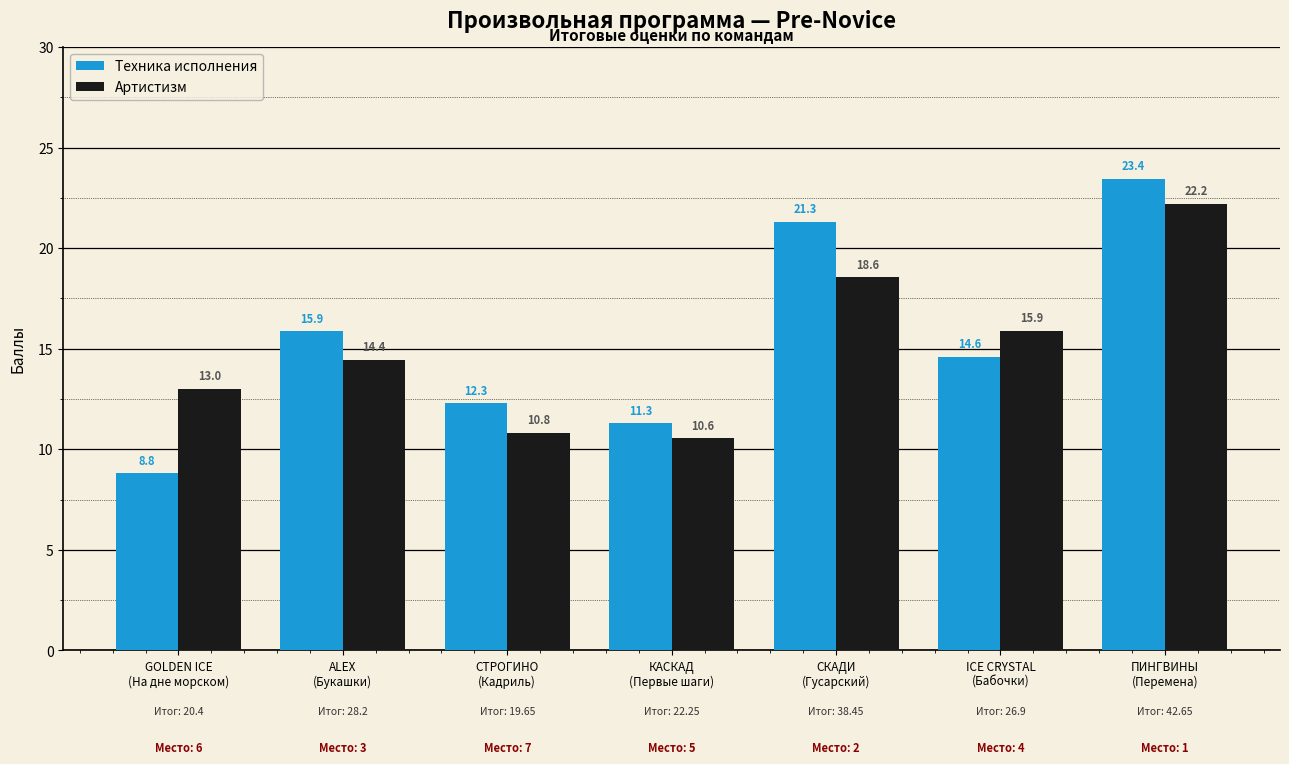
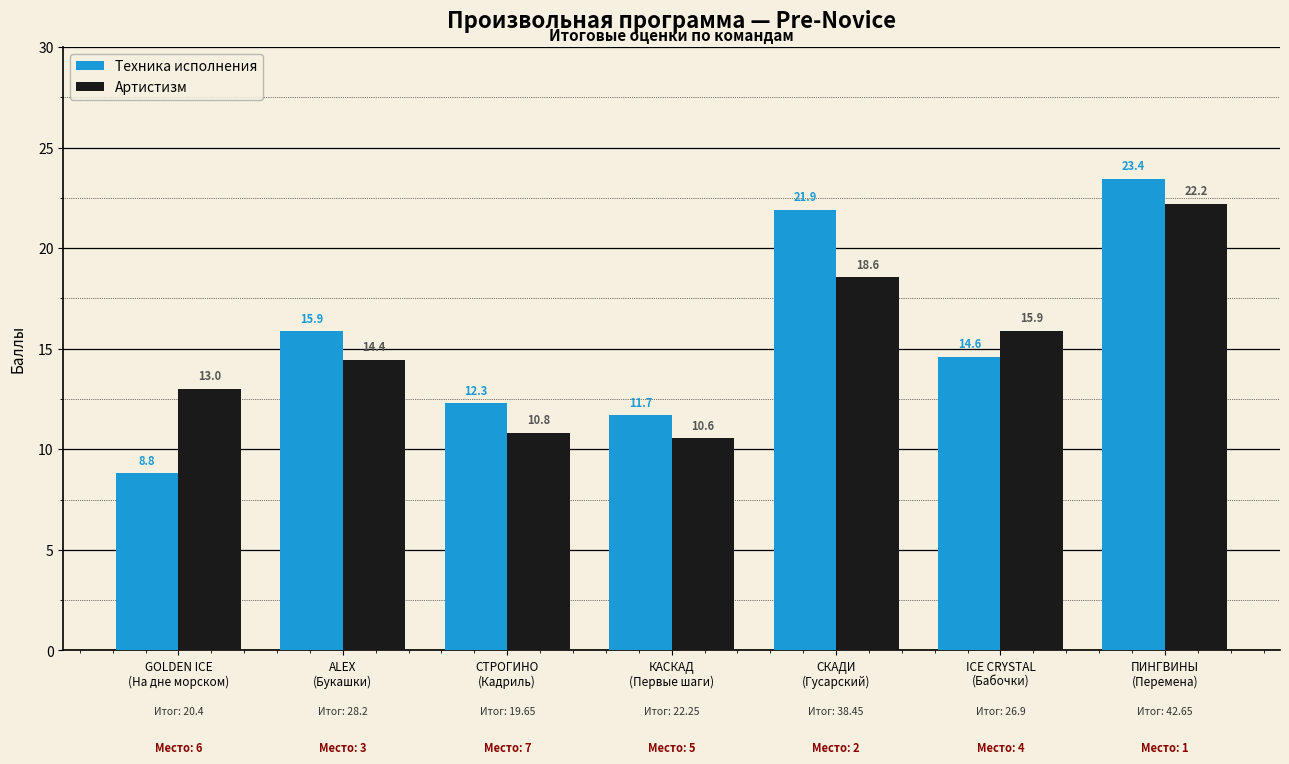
Техника исполнения, КАСКАД (Первые шаги): 11.3 -> 11.7
Техника исполнения, СКАДИ (Гусарский): 21.3 -> 21.9
